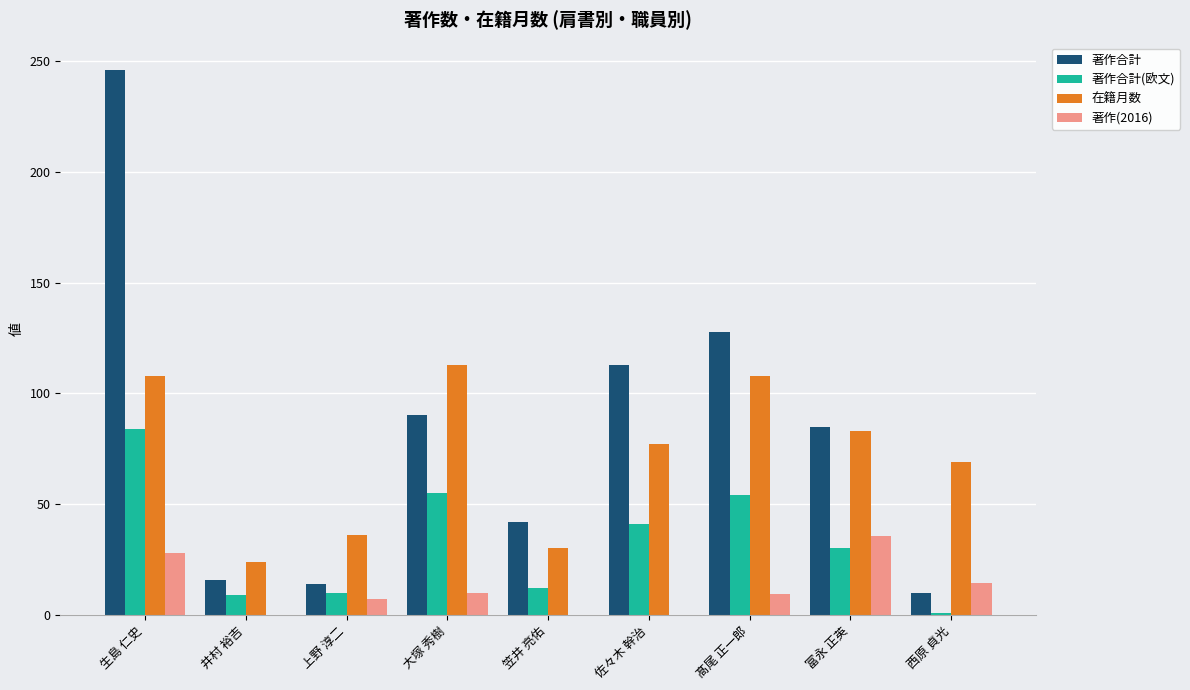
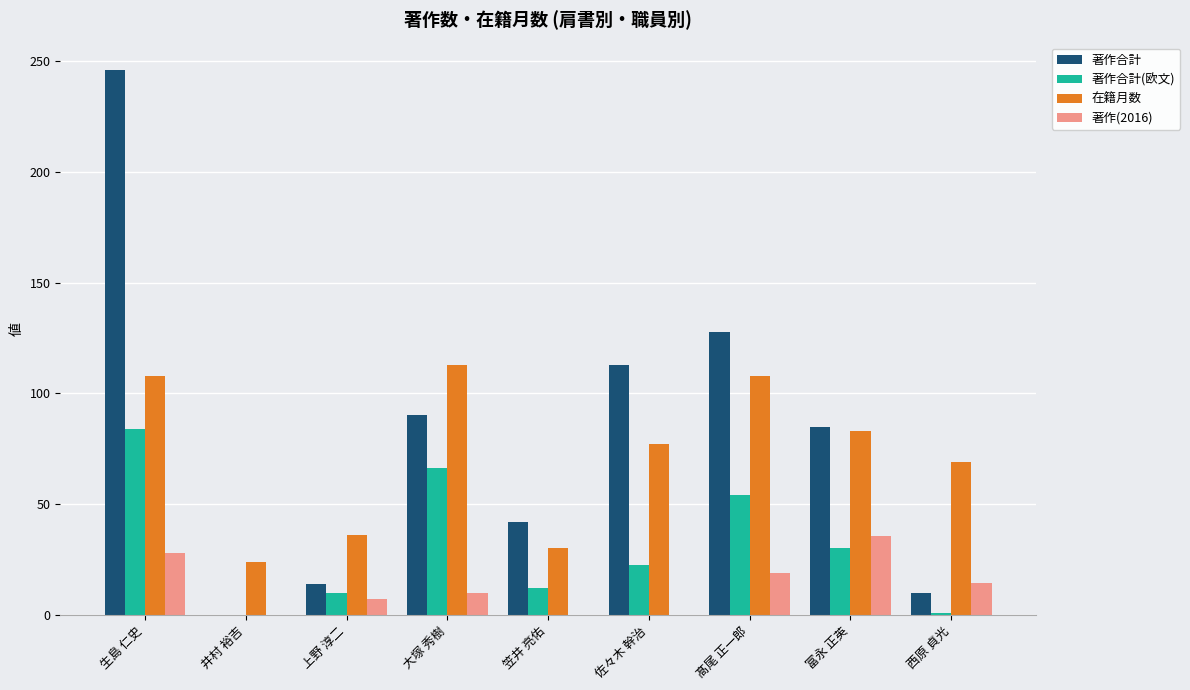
著作合計, 井村 裕吉: 16 -> 0
著作合計(欧文), 井村 裕吉: 9 -> 0
著作合計(欧文), 大塚 秀樹: 55 -> 67
著作合計(欧文), 佐々木 幹治: 41 -> 23
著作(2016), 髙尾 正一郎: 9 -> 19
